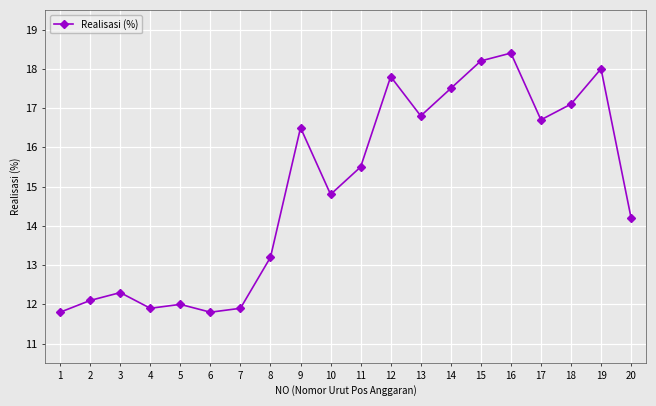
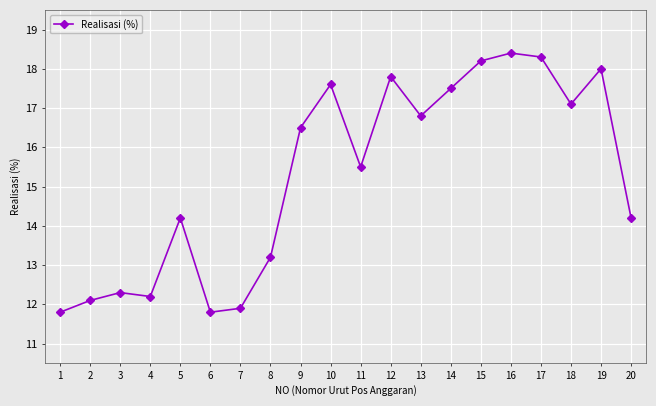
4: 11.9 -> 12.2
5: 12.0 -> 14.2
10: 14.8 -> 17.6
17: 16.7 -> 18.3
